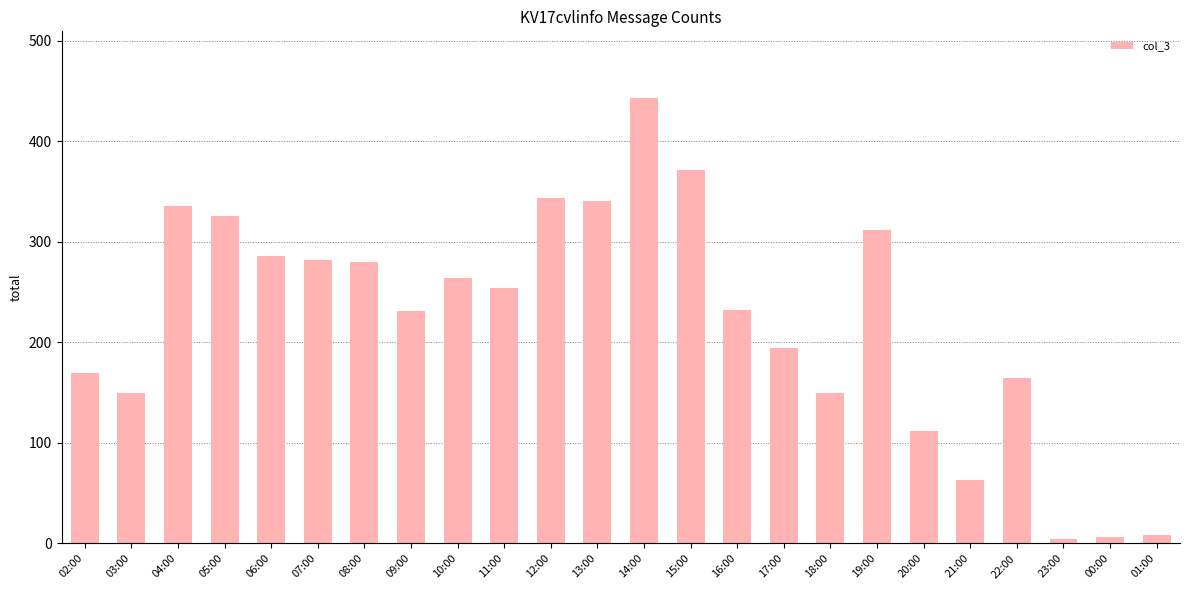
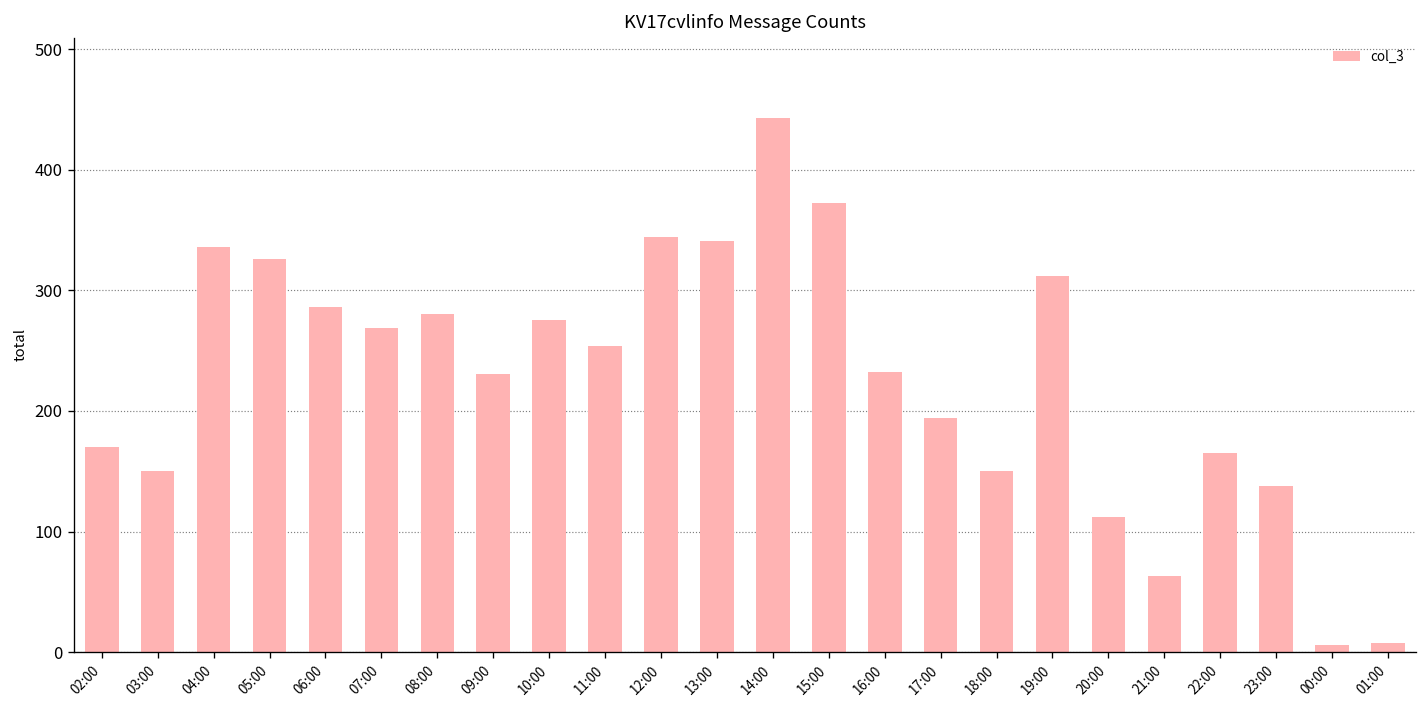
07:00: 282 -> 269
10:00: 264 -> 275
23:00: 4 -> 138
